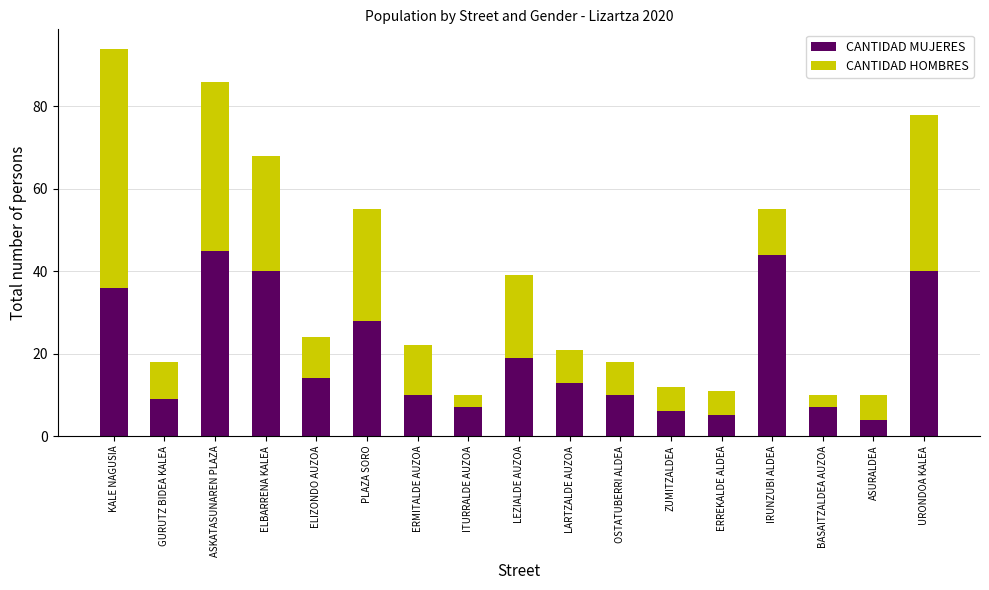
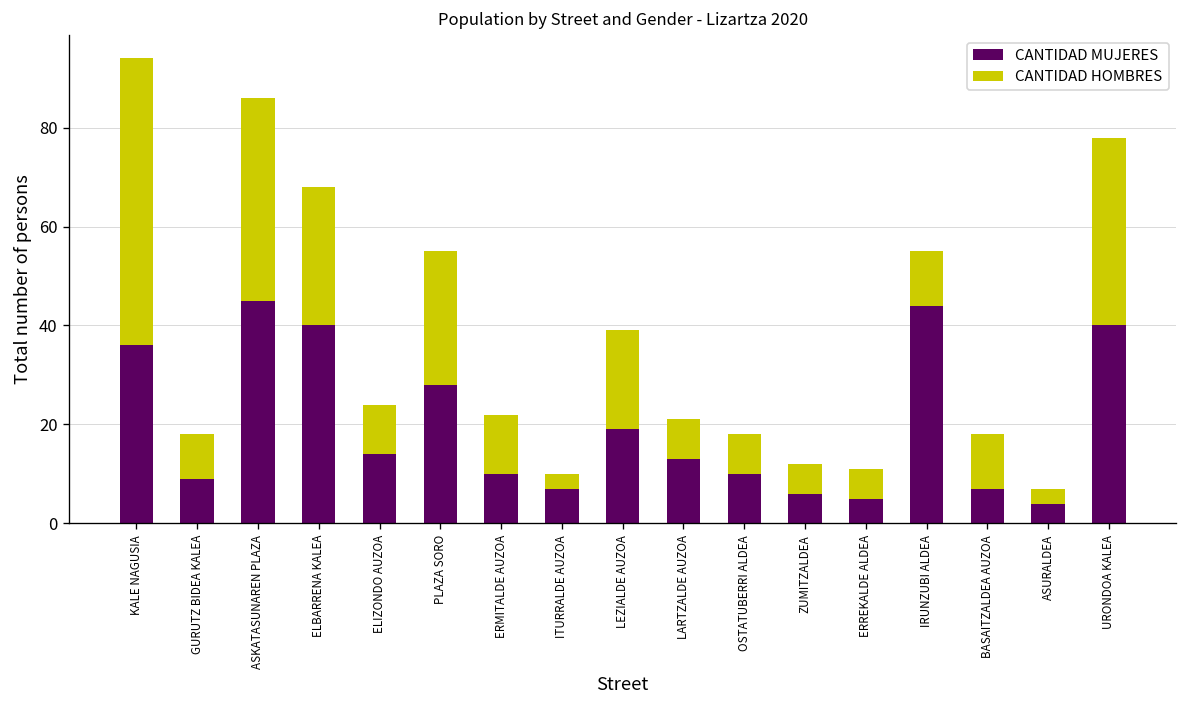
CANTIDAD HOMBRES, BASAITZALDEA AUZOA: 3 -> 11
CANTIDAD HOMBRES, ASURALDEA: 6 -> 3
